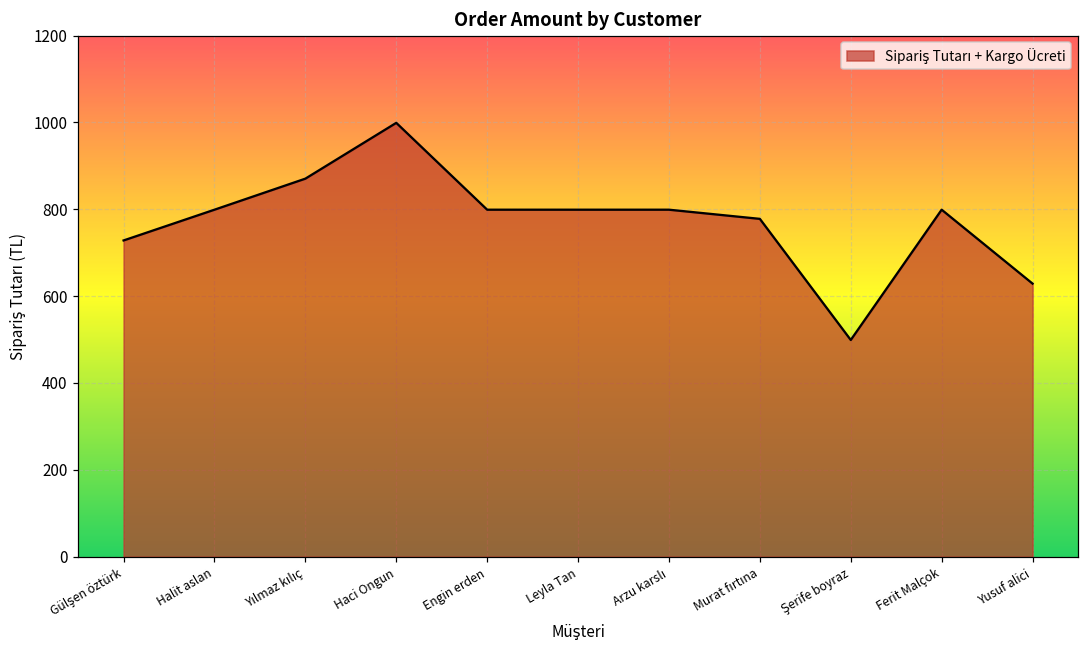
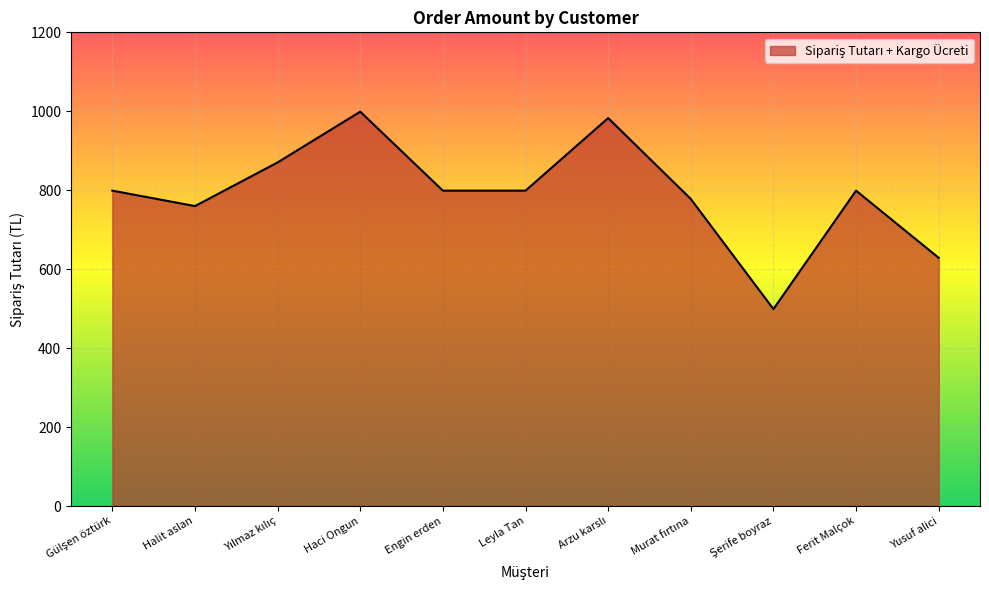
Gülşen öztürk: 730 -> 800
Halit aslan: 800 -> 760
Arzu karslı: 800 -> 980
